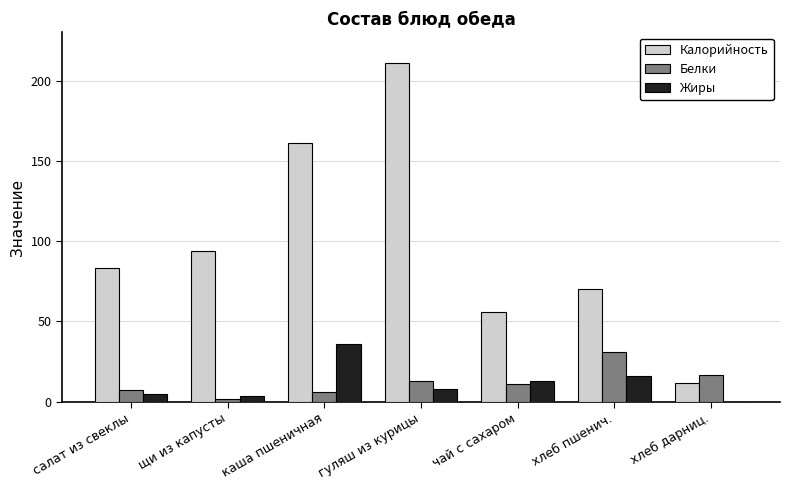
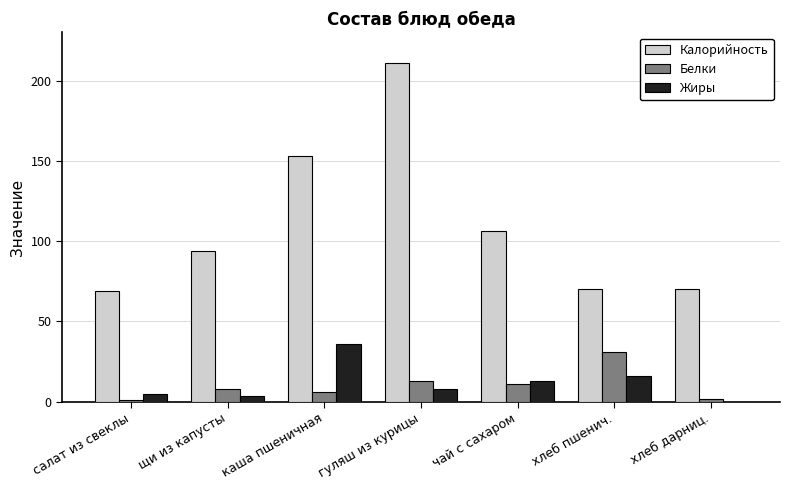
Калорийность, салат из свеклы: 83 -> 69
Белки, салат из свеклы: 7 -> 1
Белки, щи из капусты: 2 -> 8
Калорийность, каша пшеничная: 161 -> 153
Калорийность, чай с сахаром: 56 -> 106
Калорийность, хлеб дарниц.: 12 -> 70
Белки, хлеб дарниц.: 17 -> 2
